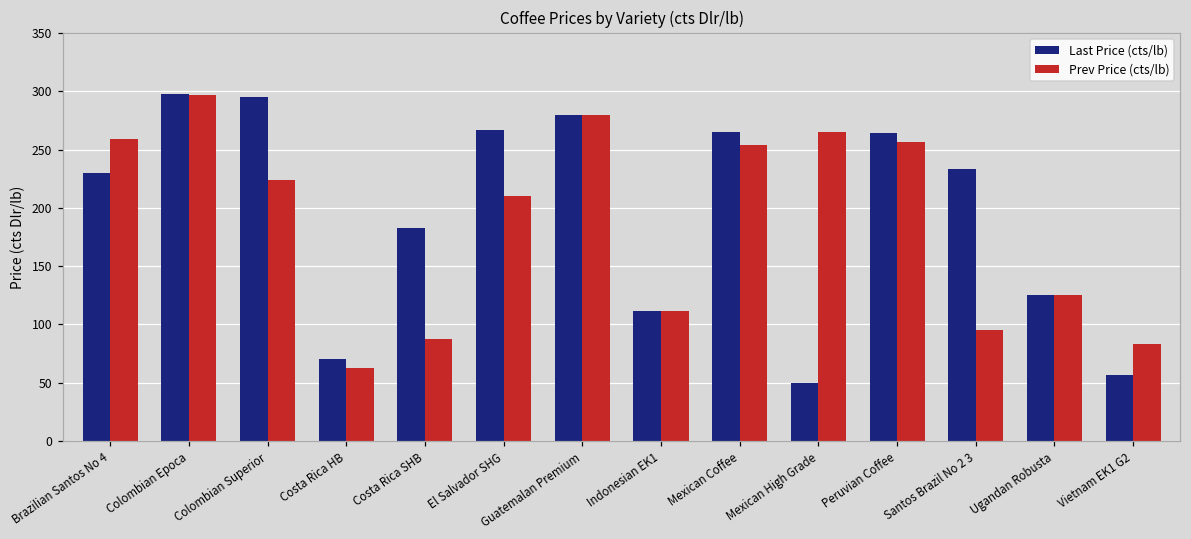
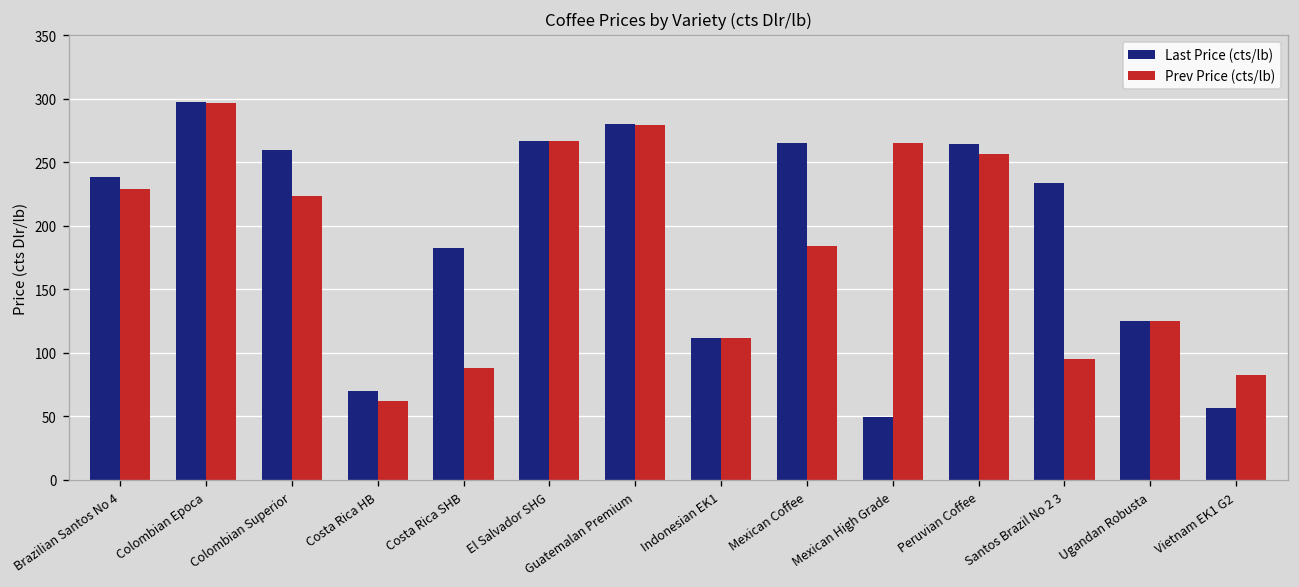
Last Price (cts/lb), Brazilian Santos No 4: 230 -> 239
Prev Price (cts/lb), Brazilian Santos No 4: 259 -> 229
Last Price (cts/lb), Colombian Superior: 295 -> 260
Prev Price (cts/lb), El Salvador SHG: 210 -> 266
Prev Price (cts/lb), Mexican Coffee: 254 -> 184
